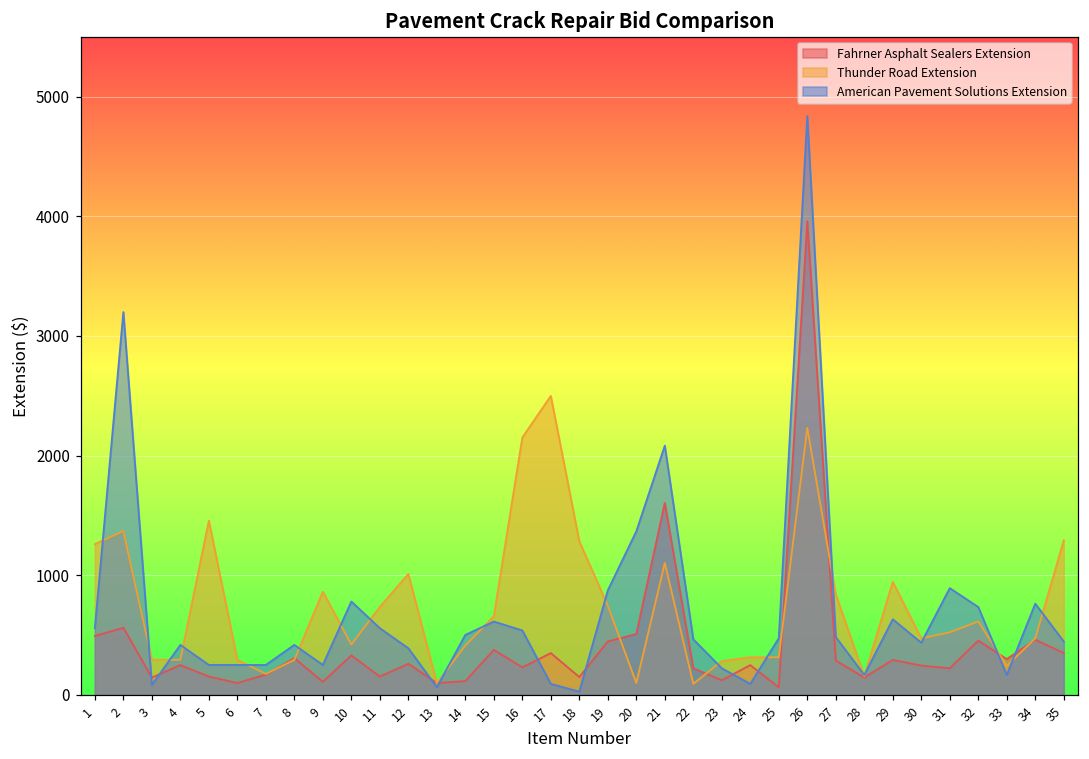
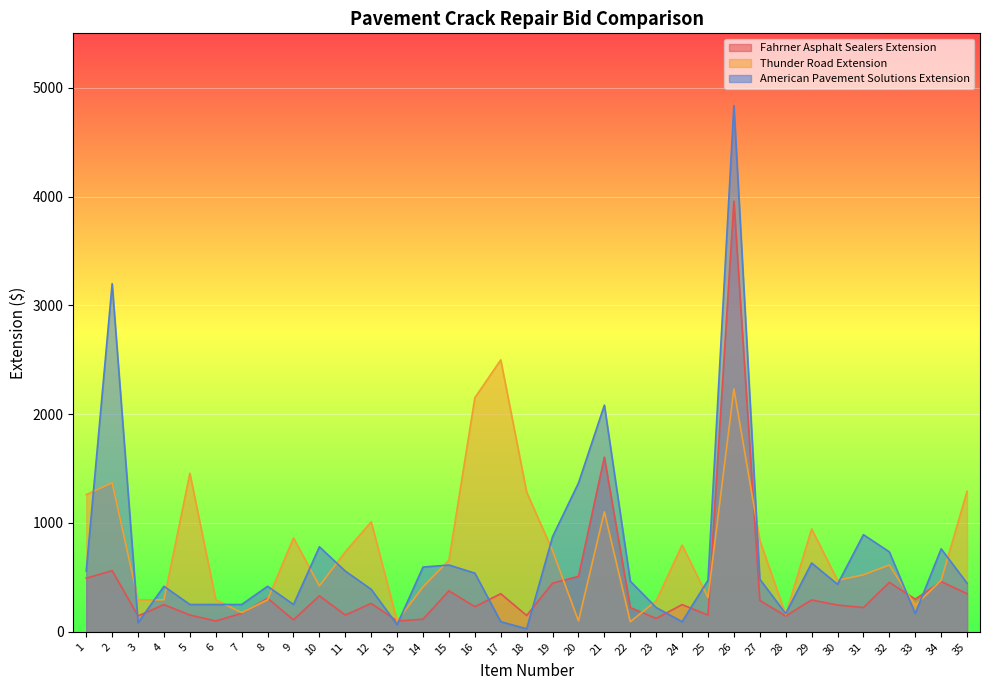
American Pavement Solutions Extension, 14: 500 -> 600
Thunder Road Extension, 24: 320 -> 800
Fahrner Asphalt Sealers Extension, 25: 60 -> 150
